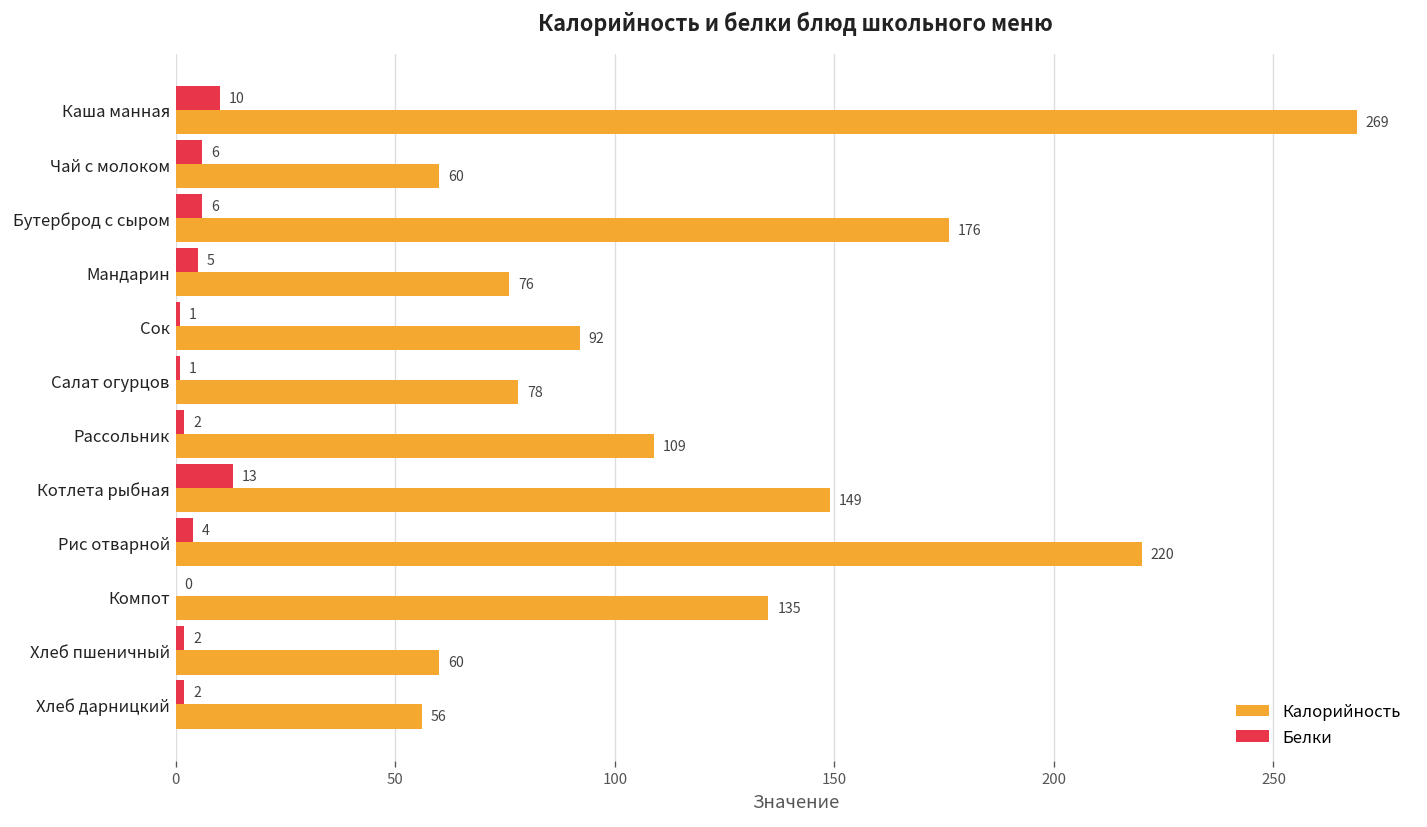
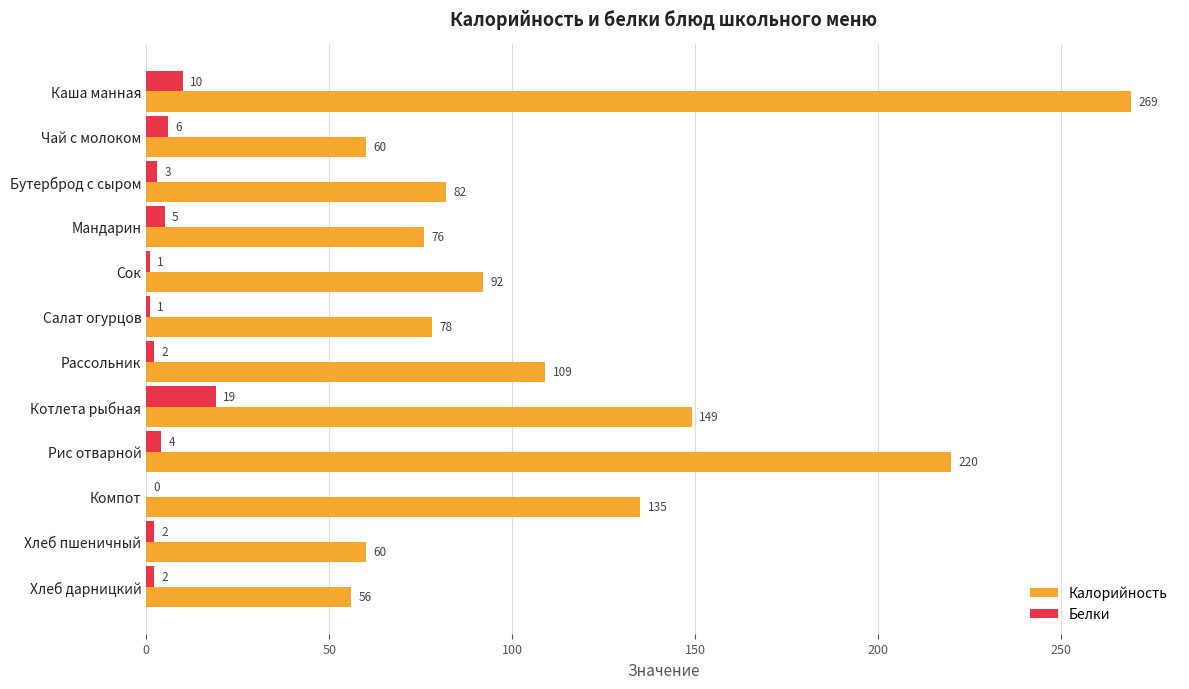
Белки, Бутерброд с сыром: 6 -> 3
Калорийность, Бутерброд с сыром: 176 -> 82
Белки, Котлета рыбная: 13 -> 19
